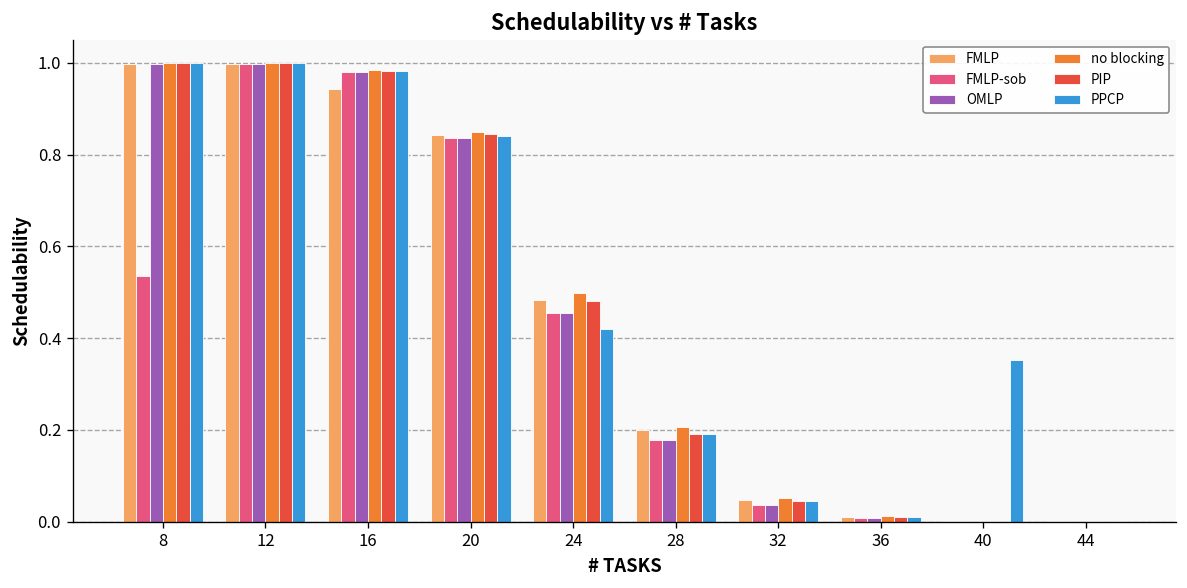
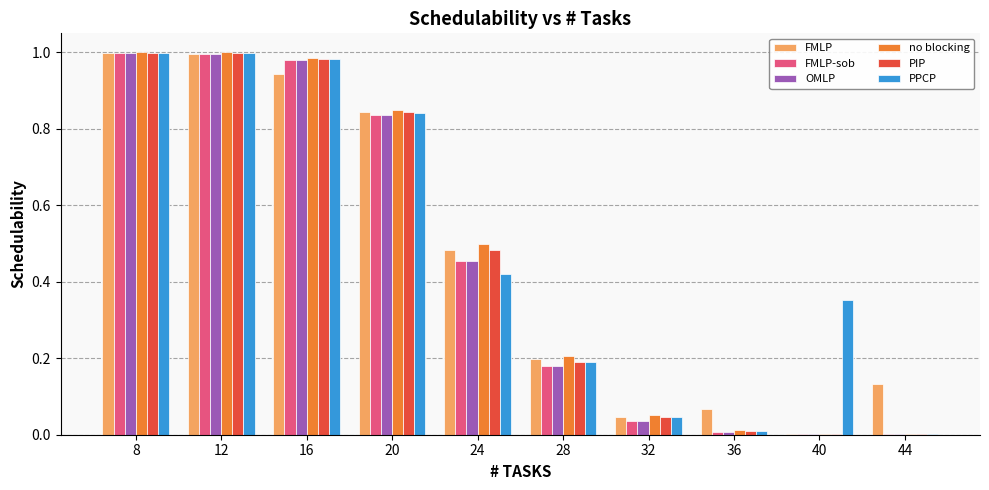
FMLP-sob, 8: 0.54 -> 1.00
FMLP, 36: 0.01 -> 0.07
FMLP, 44: 0.00 -> 0.13
